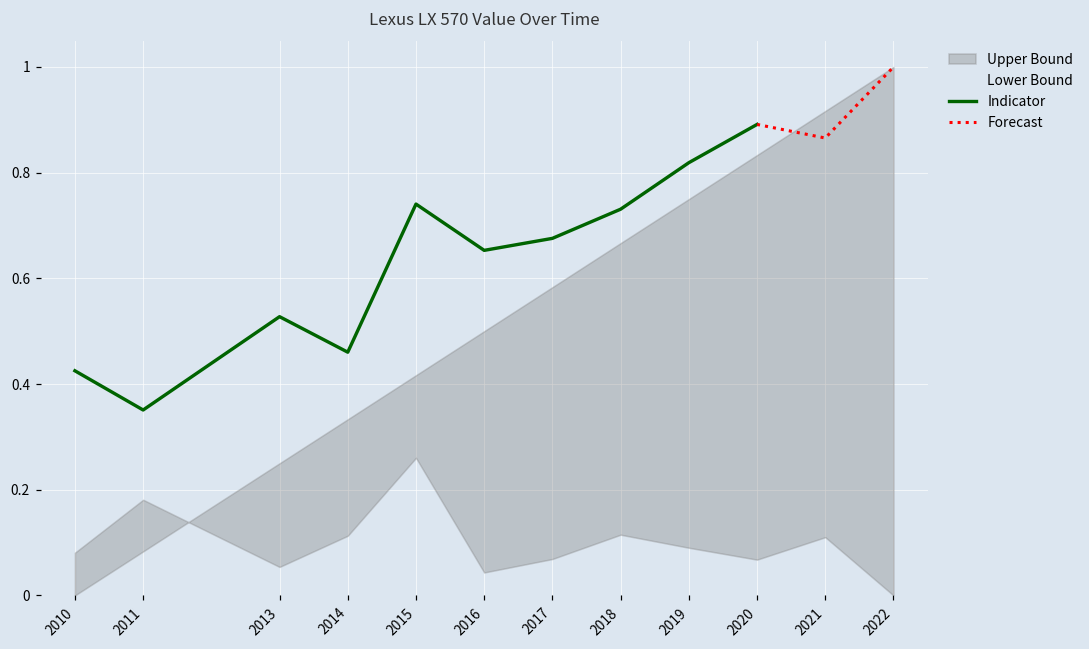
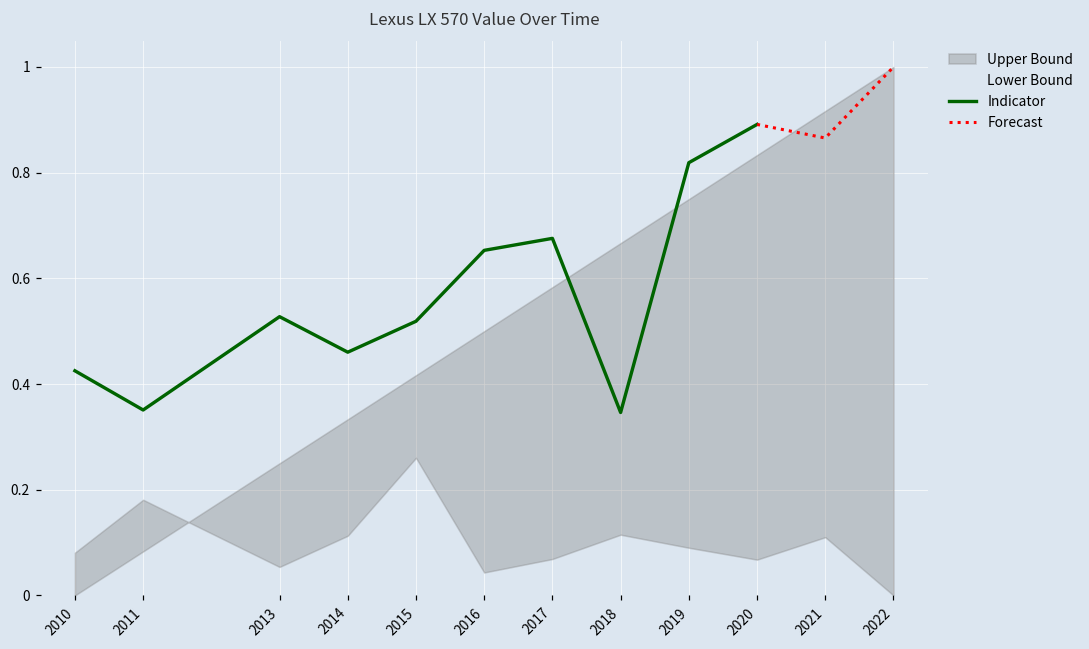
Indicator, 2015: 0.74 -> 0.52
Indicator, 2018: 0.73 -> 0.35
